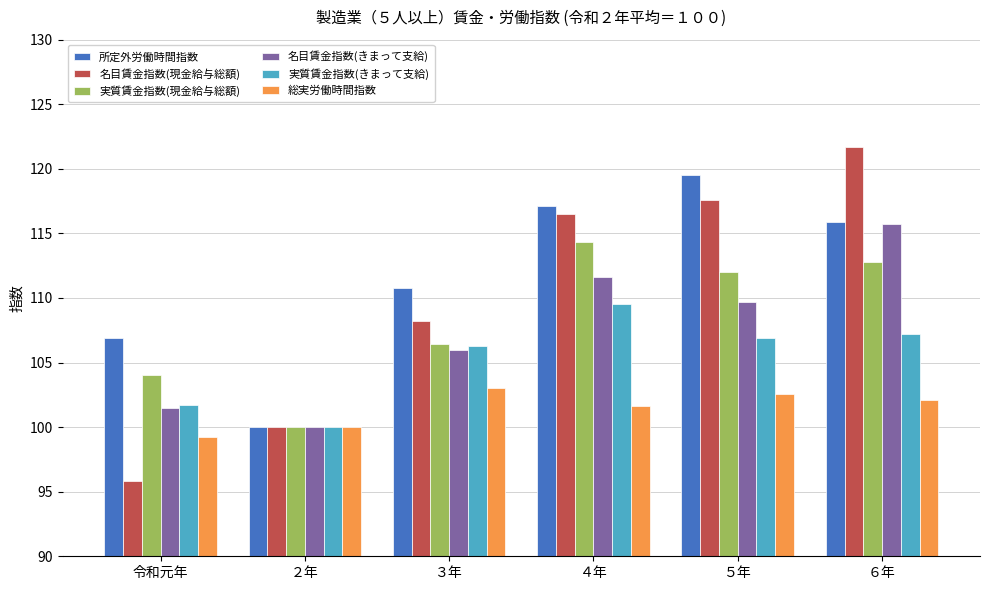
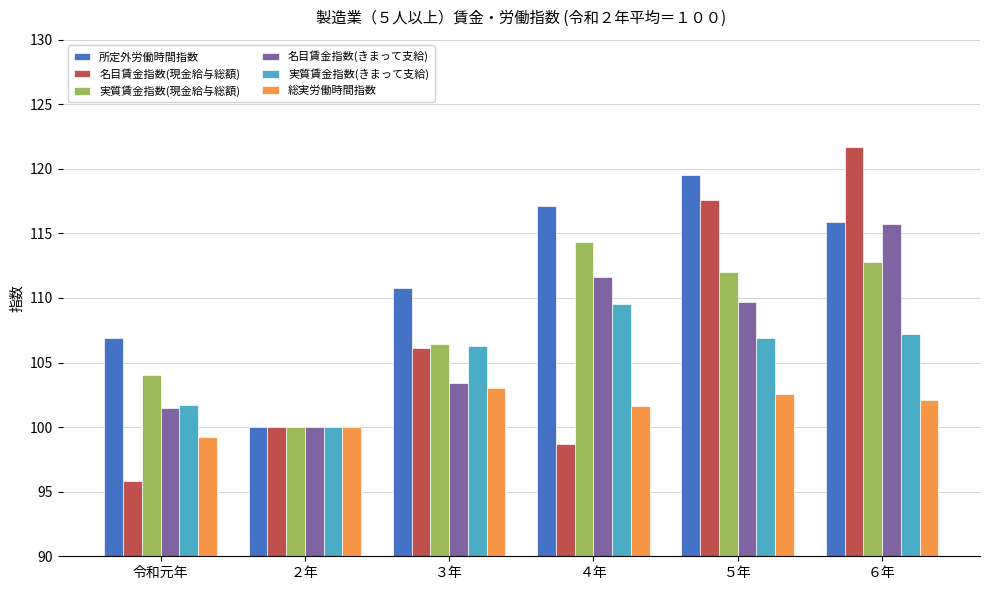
名目賃金指数(現金給与総額), ３年: 108.2 -> 106.1
名目賃金指数(きまって支給), ３年: 106.0 -> 103.4
名目賃金指数(現金給与総額), ４年: 116.5 -> 98.7
